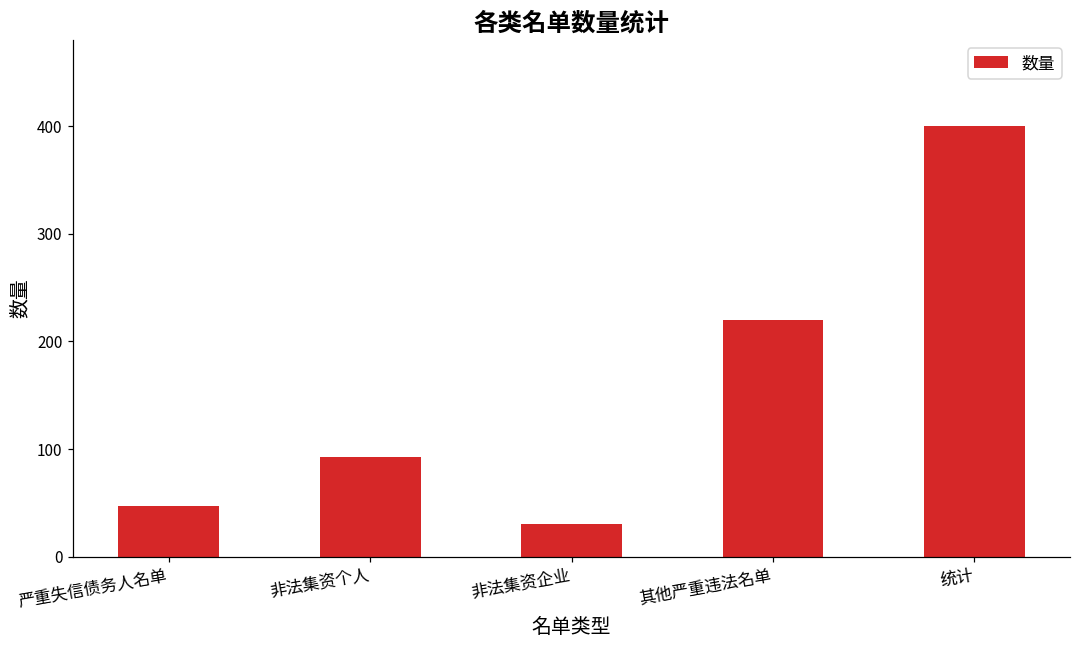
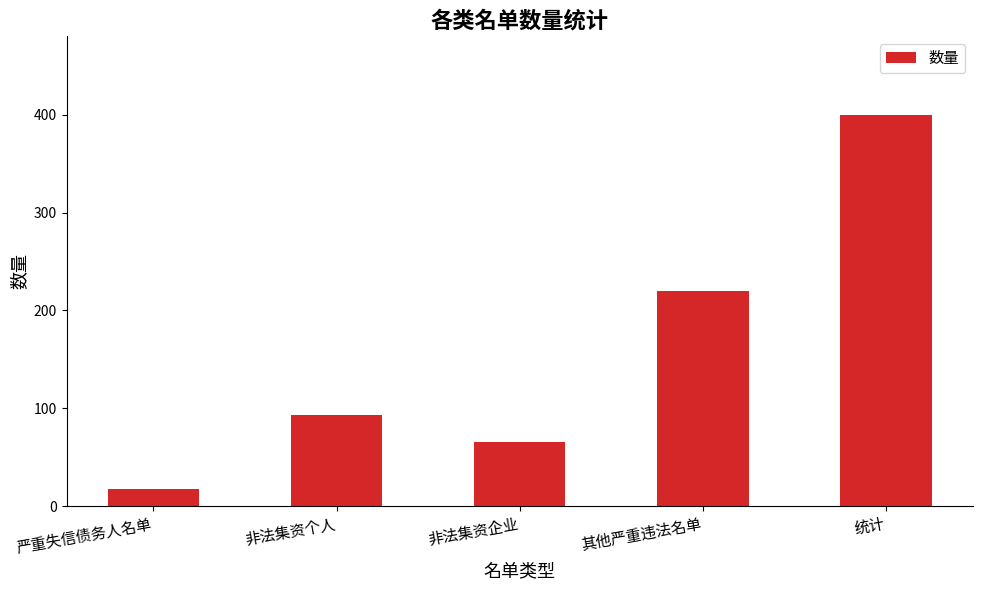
严重失信债务人名单: 50 -> 20
非法集资企业: 30 -> 70
